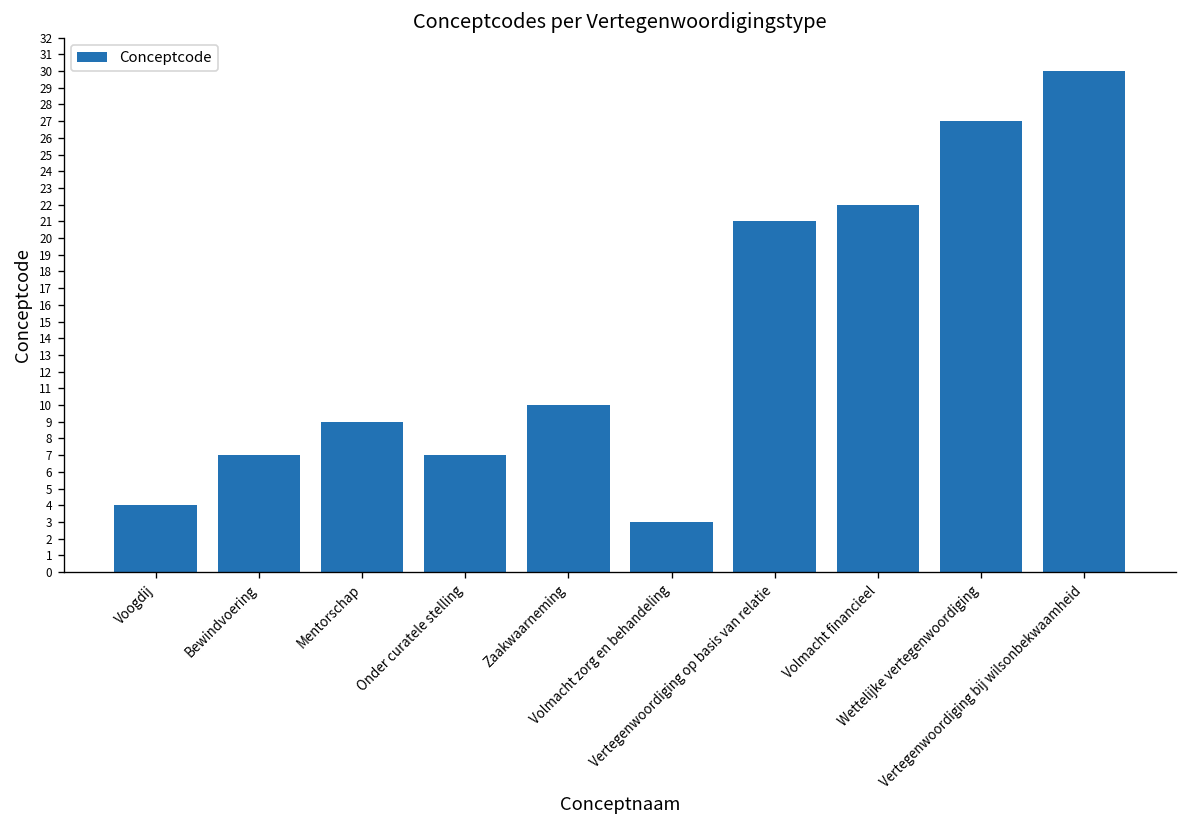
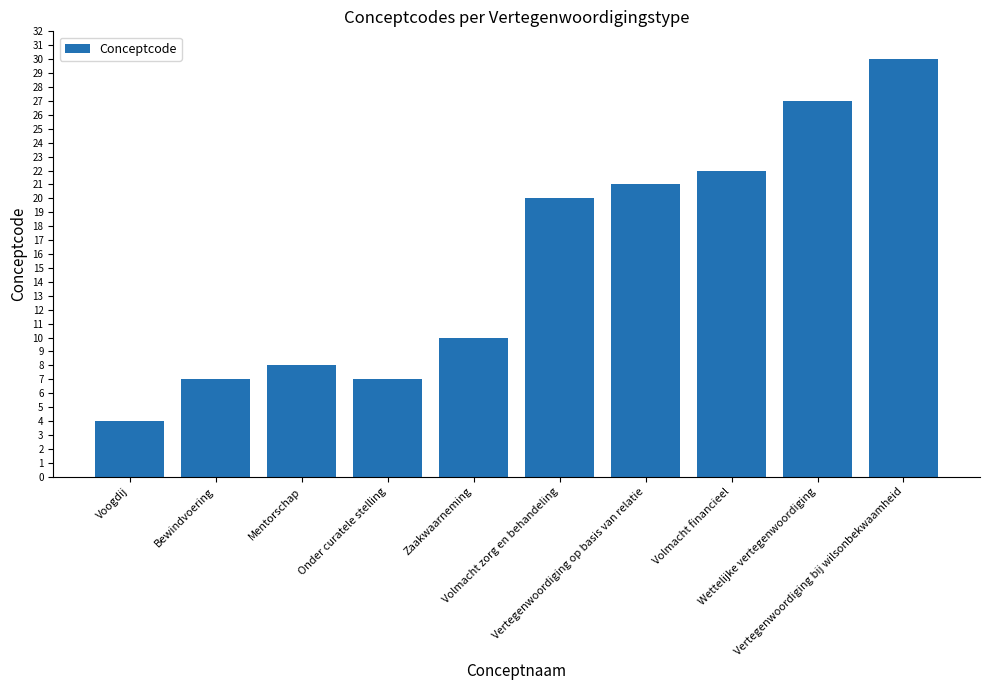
Mentorschap: 9 -> 8
Volmacht zorg en behandeling: 3 -> 20
